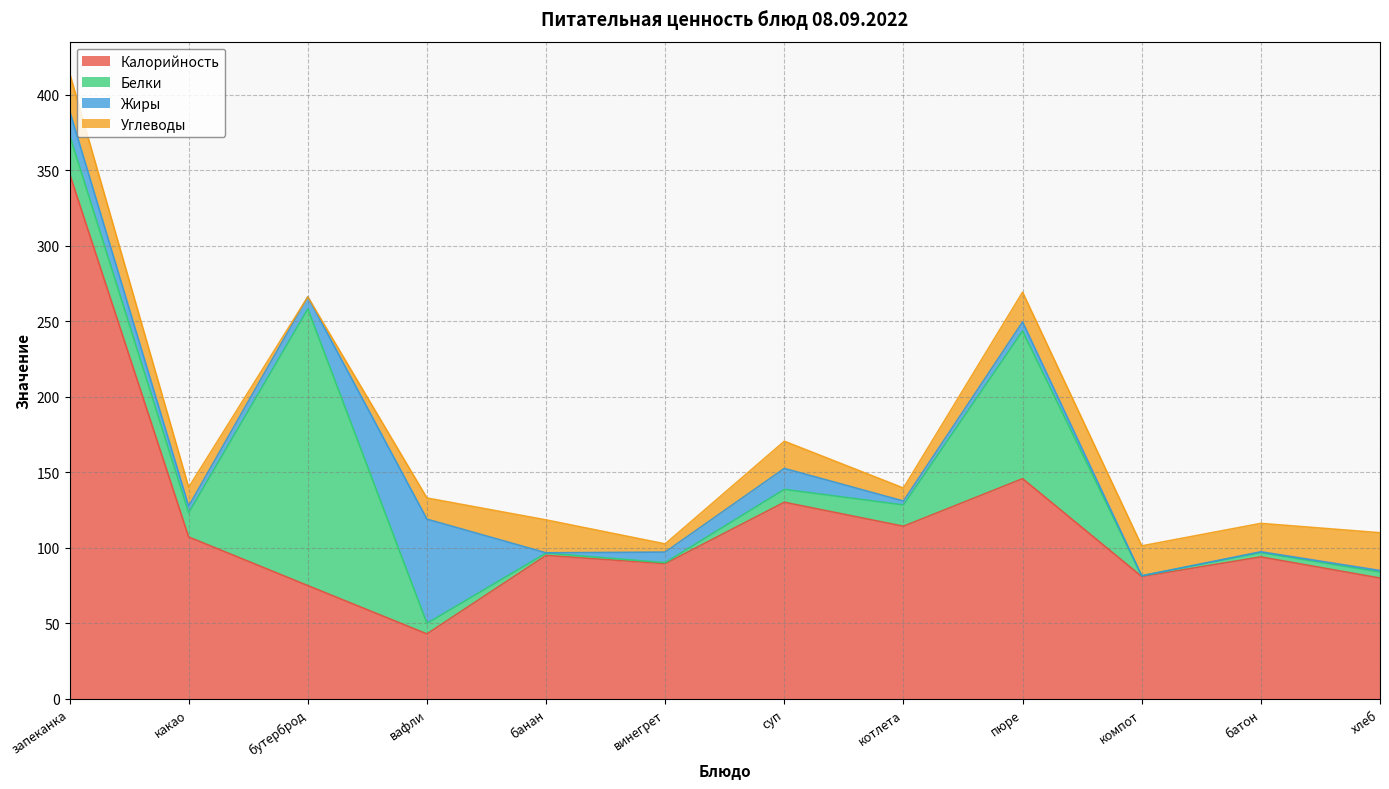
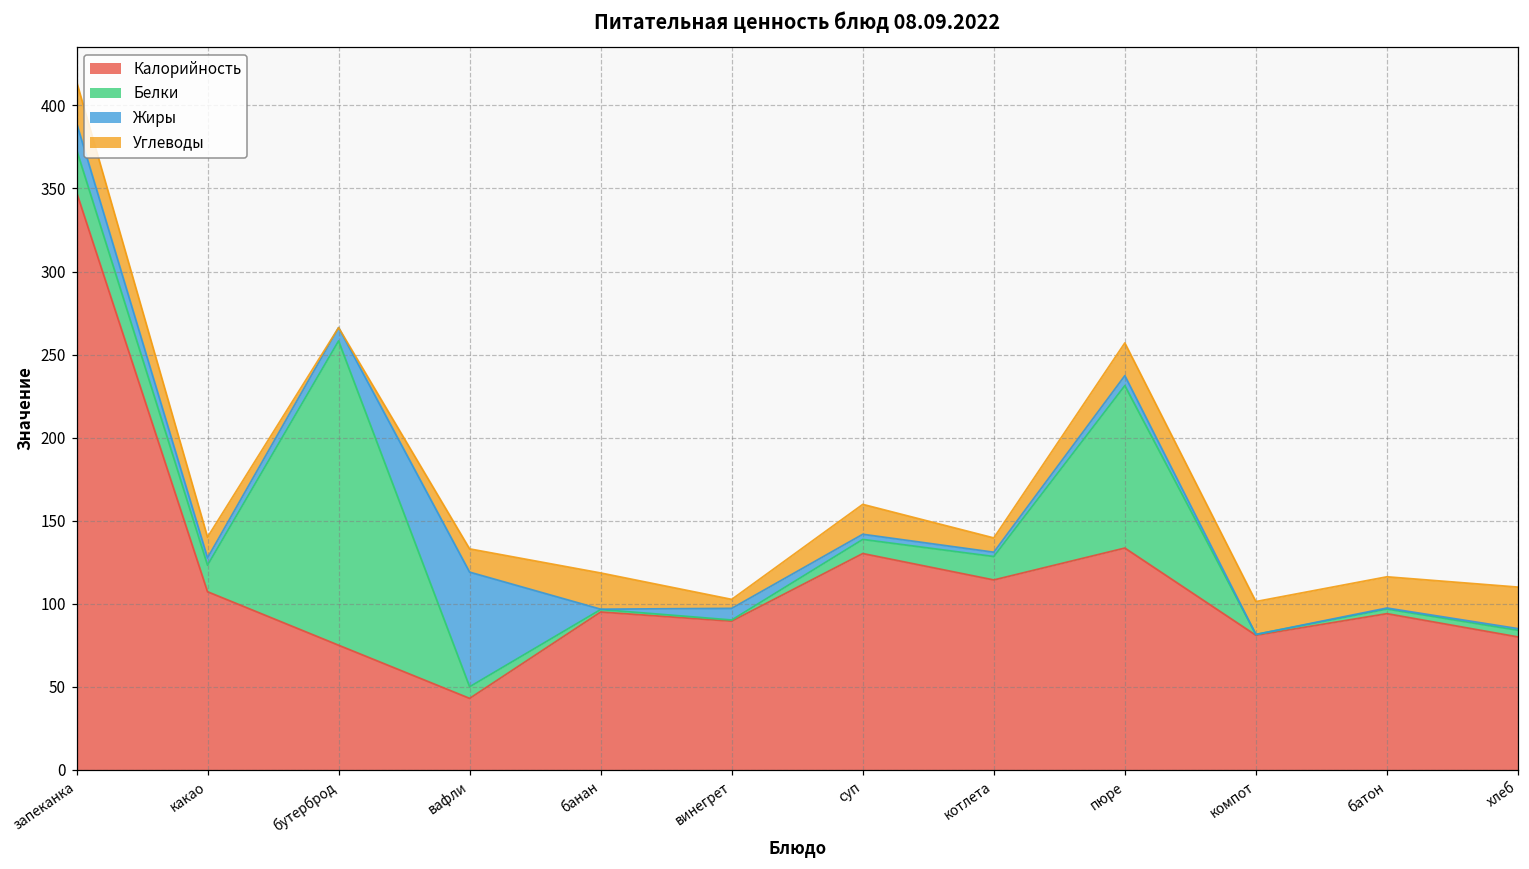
Жиры, суп: 14 -> 3
Калорийность, пюре: 146 -> 134
